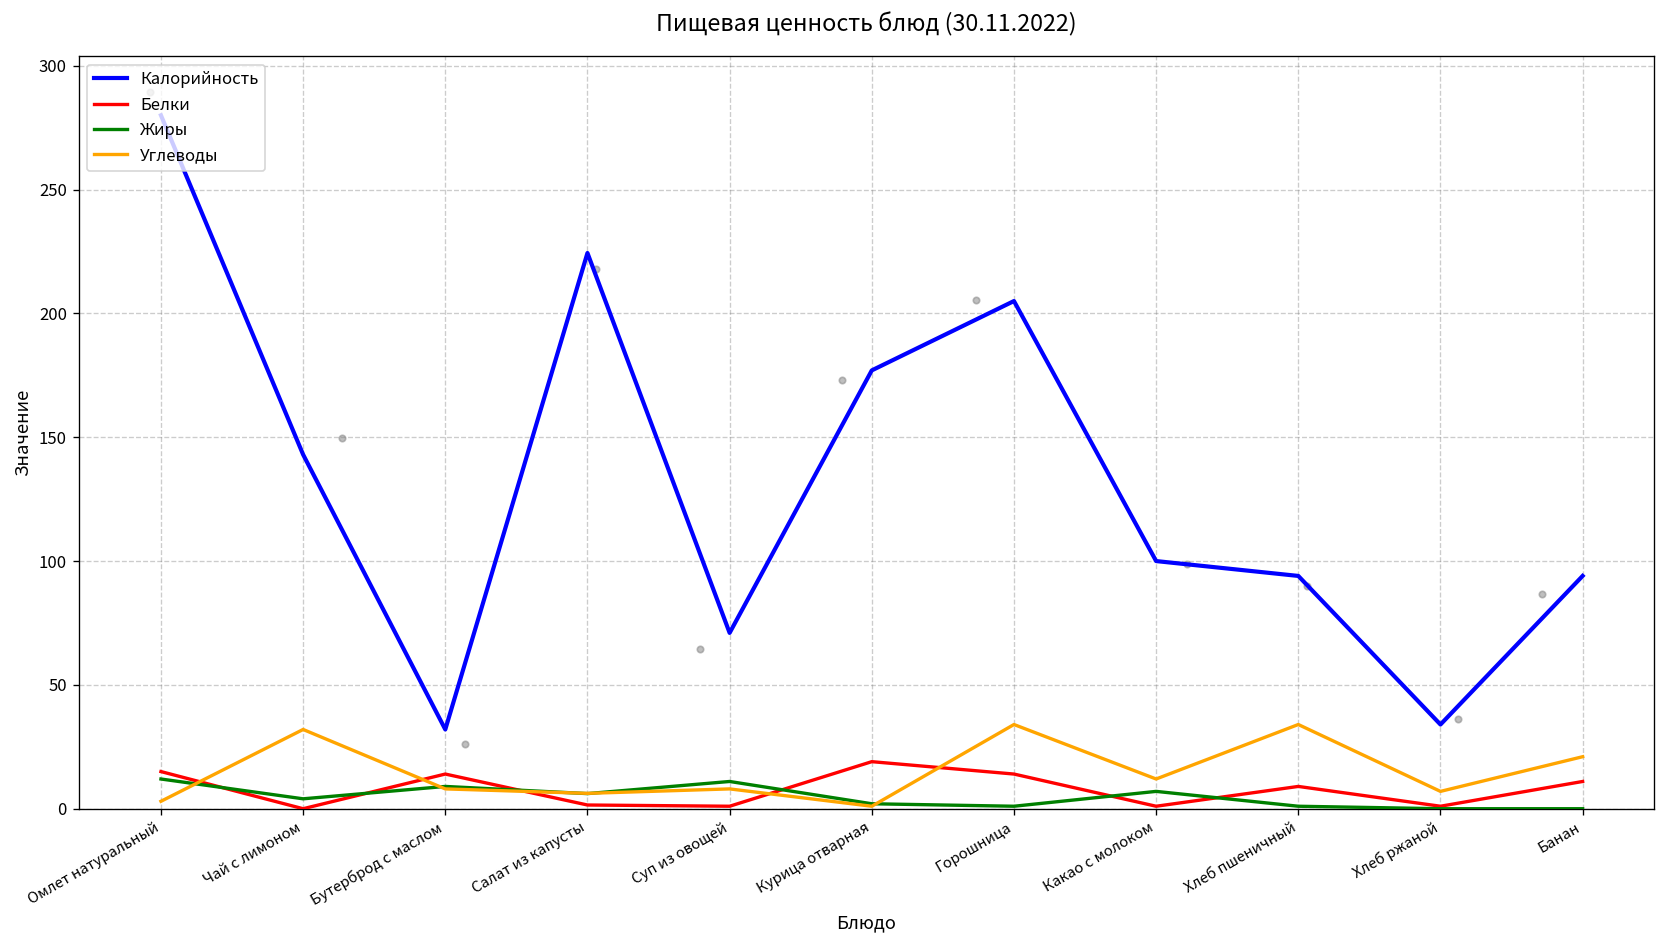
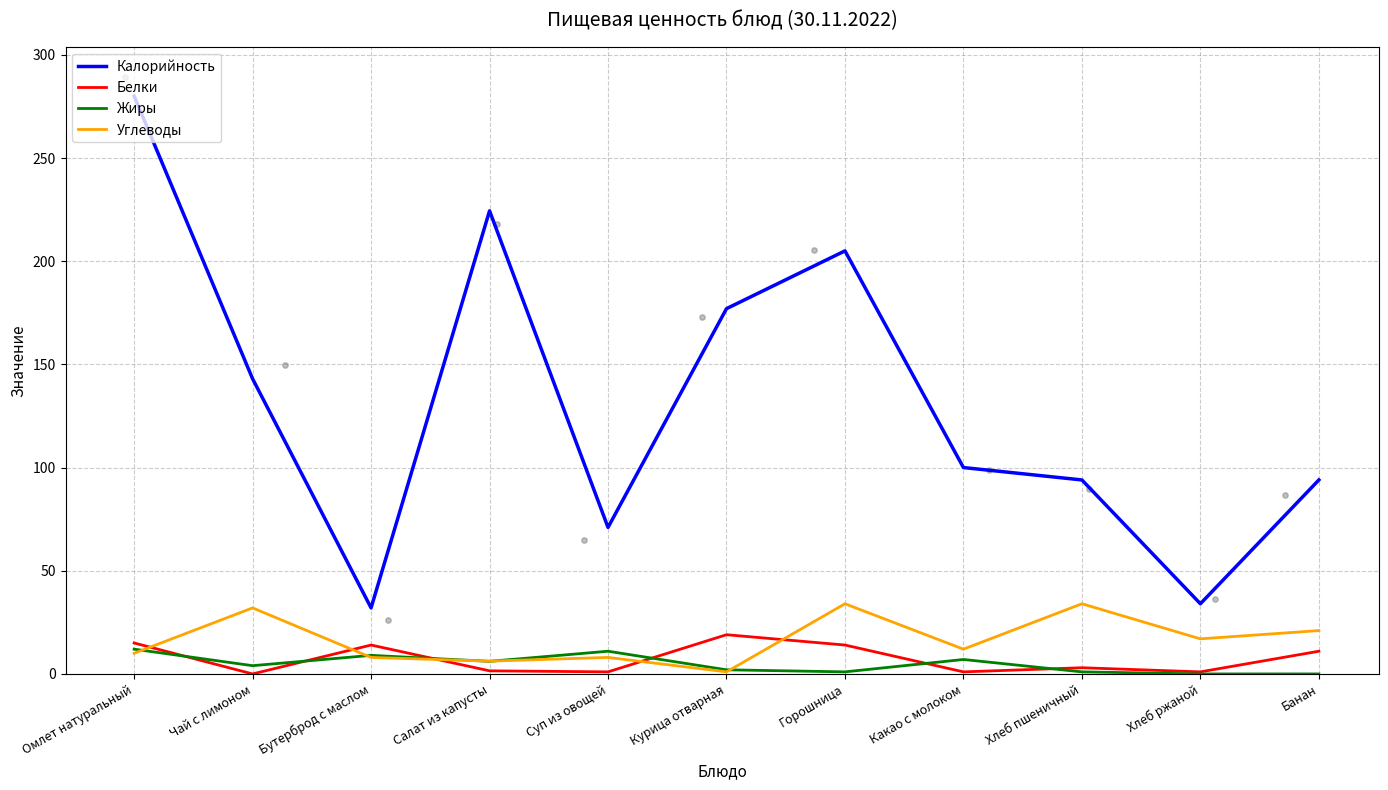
Углеводы, Омлет натуральный: 3 -> 10
Белки, Хлеб пшеничный: 9 -> 3
Углеводы, Хлеб ржаной: 7 -> 17
